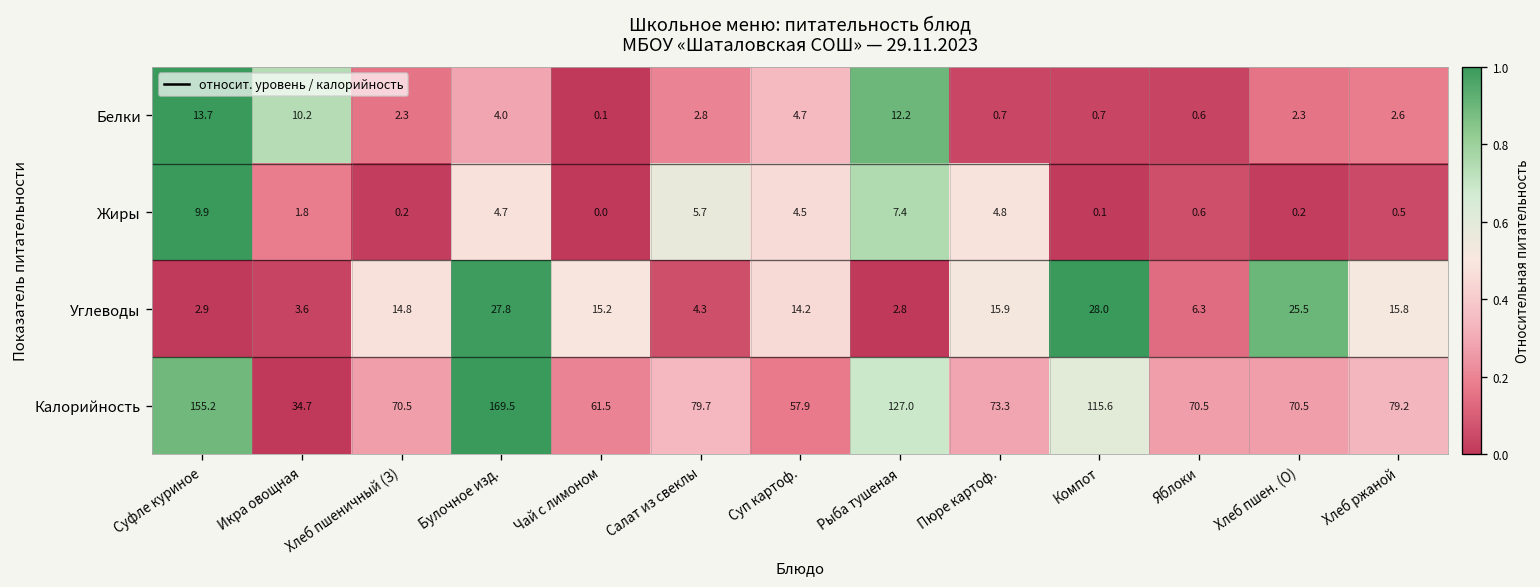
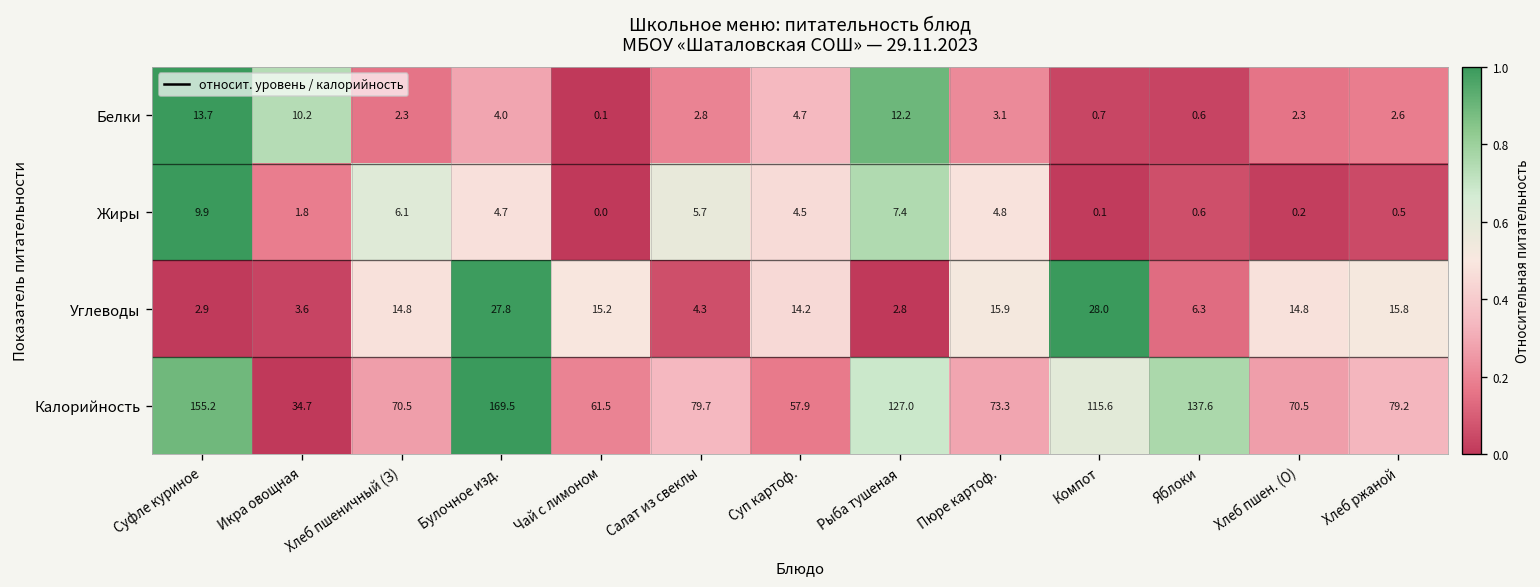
Белки, Пюре картоф.: 0.7 -> 3.1
Жиры, Хлеб пшеничный (З): 0.2 -> 6.1
Углеводы, Хлеб пшен. (О): 25.5 -> 14.8
Калорийность, Яблоки: 70.5 -> 137.6
